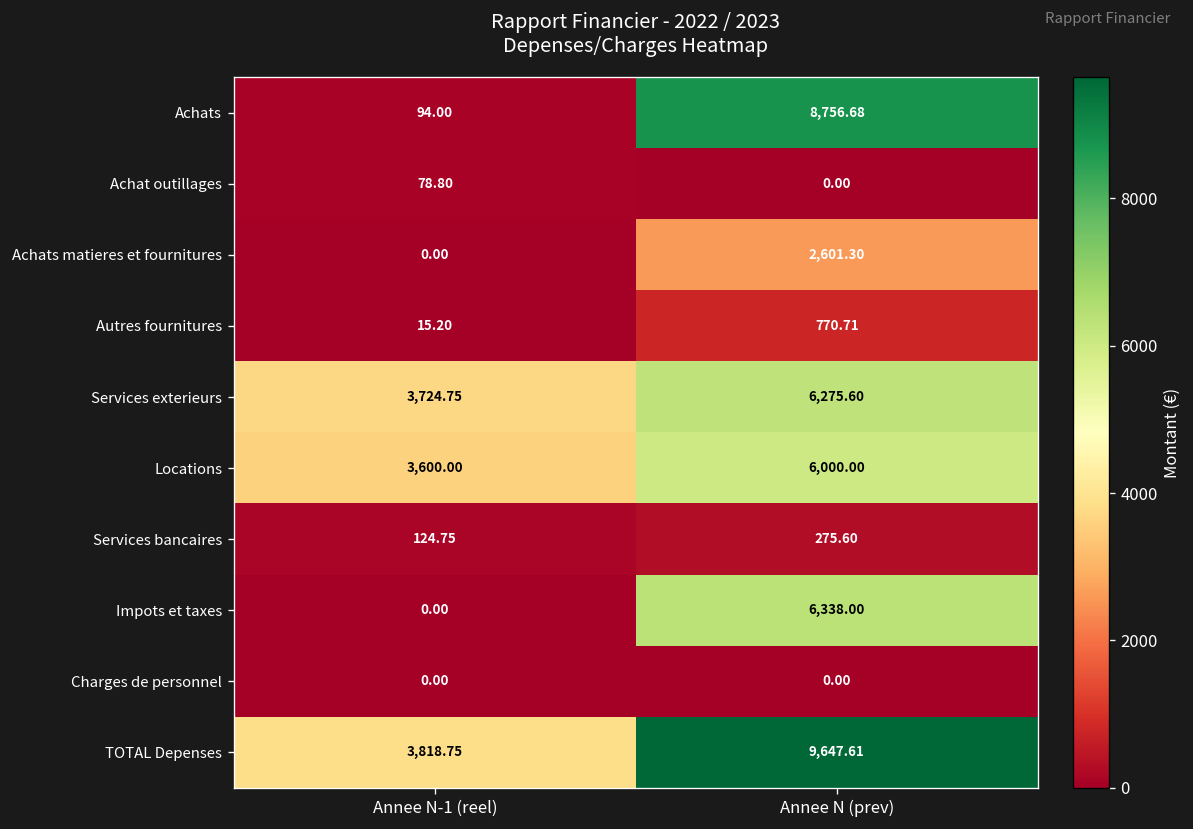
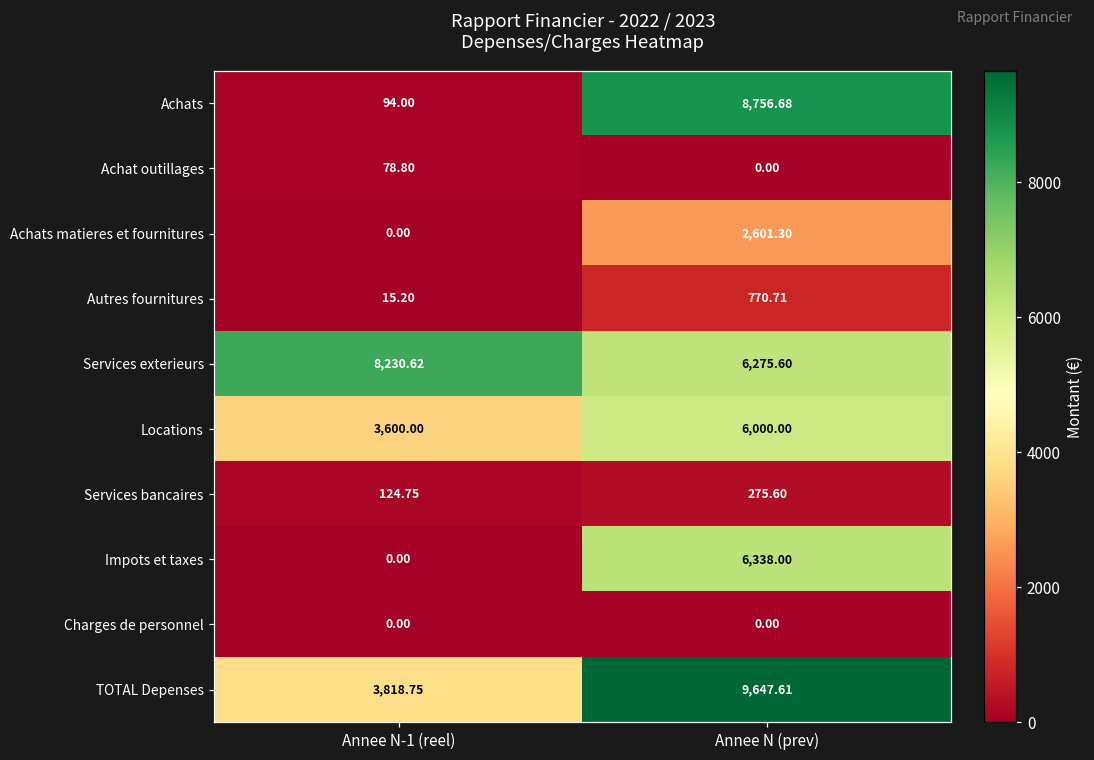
Services exterieurs, Annee N-1 (reel): 3,724.75 -> 8,230.62
